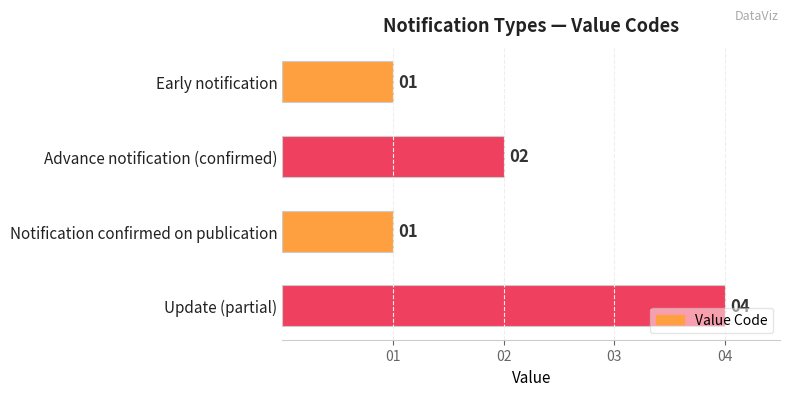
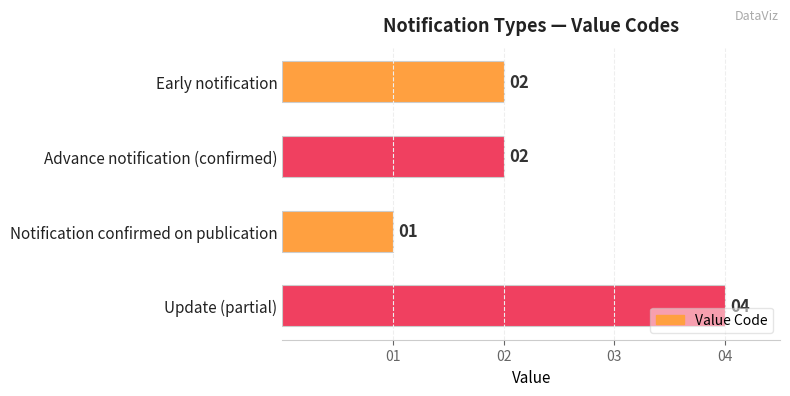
Early notification: 01 -> 02
